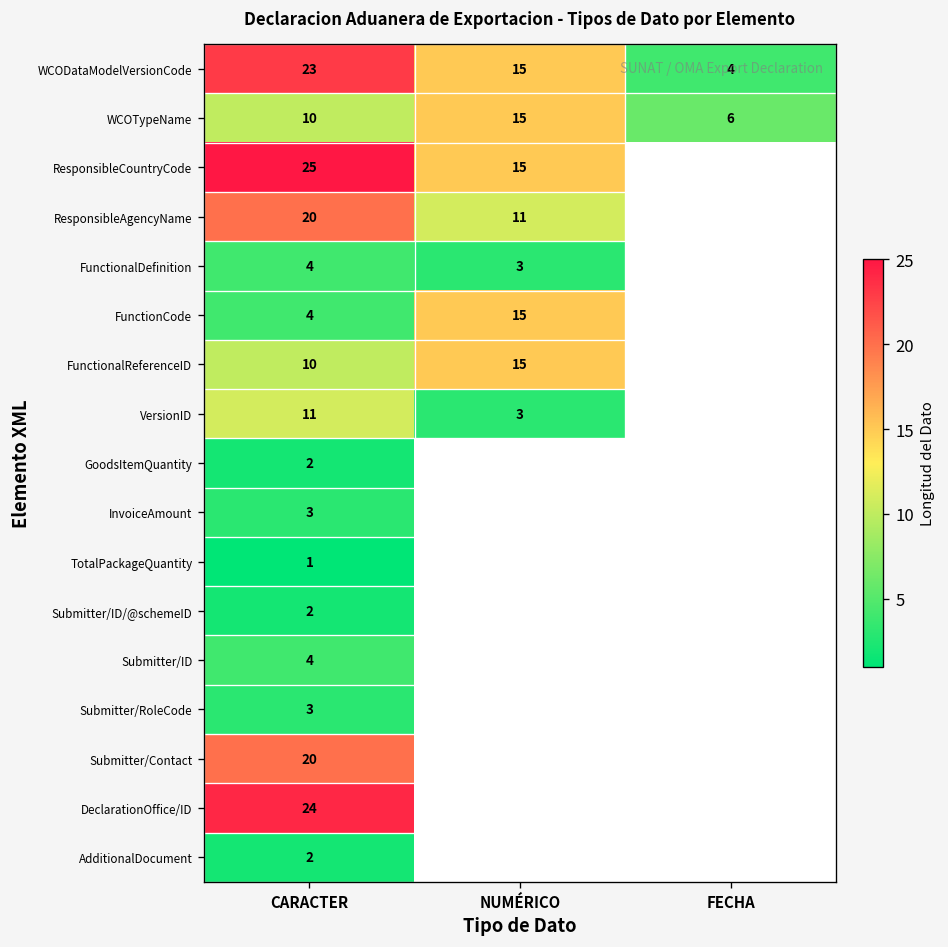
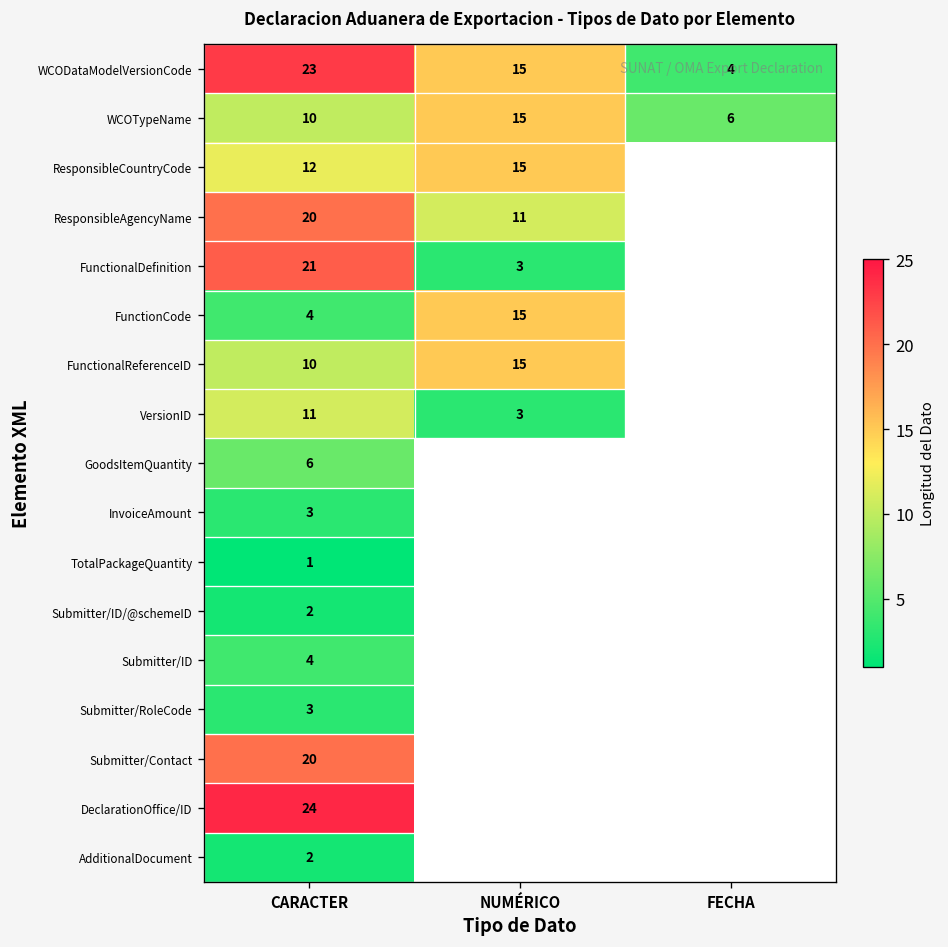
ResponsibleCountryCode, CARACTER: 25 -> 12
FunctionalDefinition, CARACTER: 4 -> 21
GoodsItemQuantity, CARACTER: 2 -> 6
